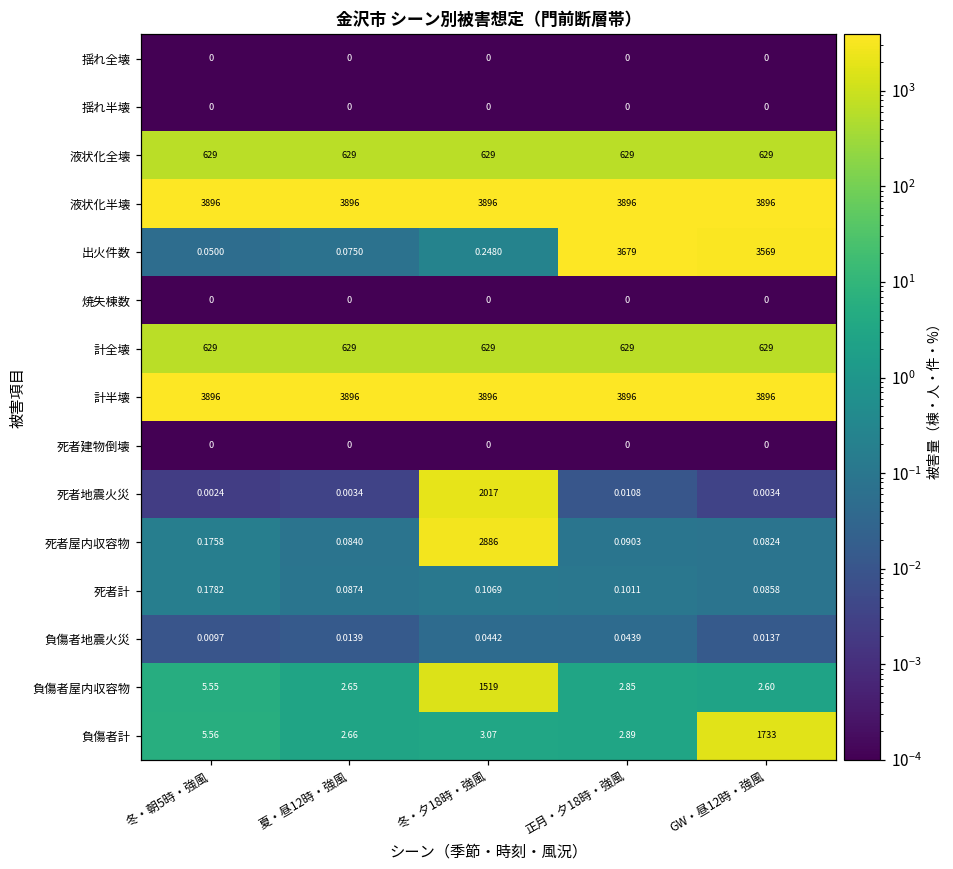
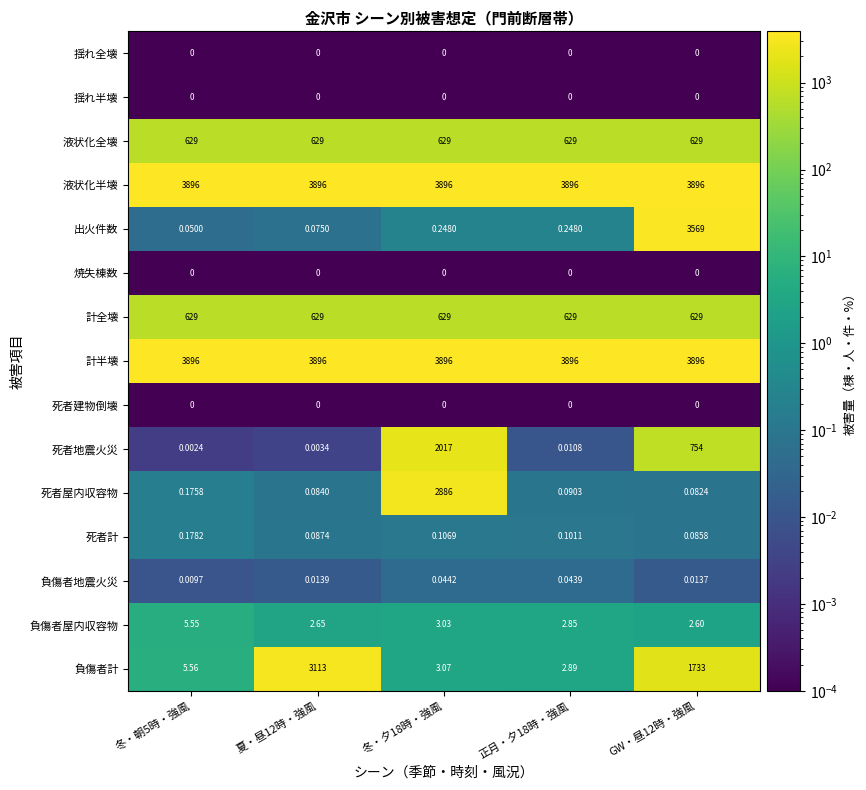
出火件数, 正月・夕18時・強風: 3679 -> 0.2480
死者地震火災, GW・昼12時・強風: 0.0034 -> 754
負傷者屋内収容物, 冬・夕18時・強風: 1519 -> 3.03
負傷者計, 夏・昼12時・強風: 2.66 -> 3113
